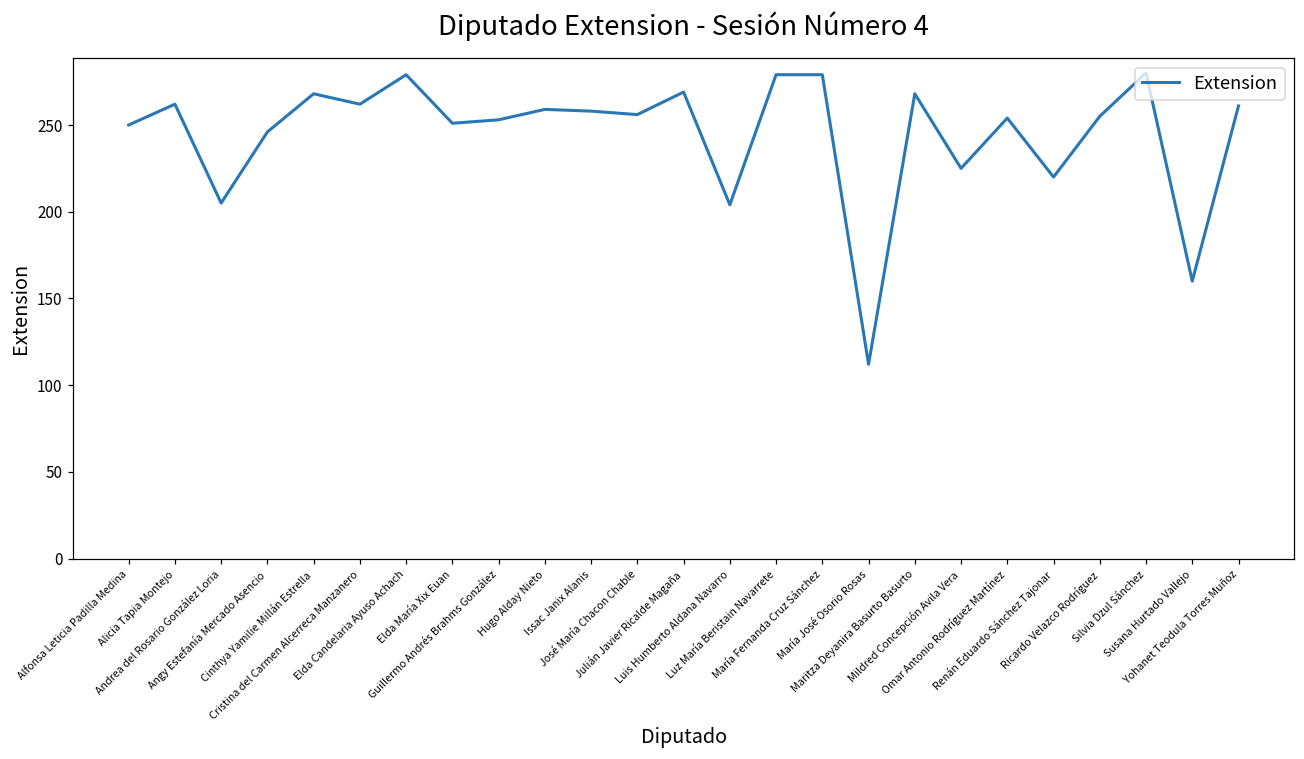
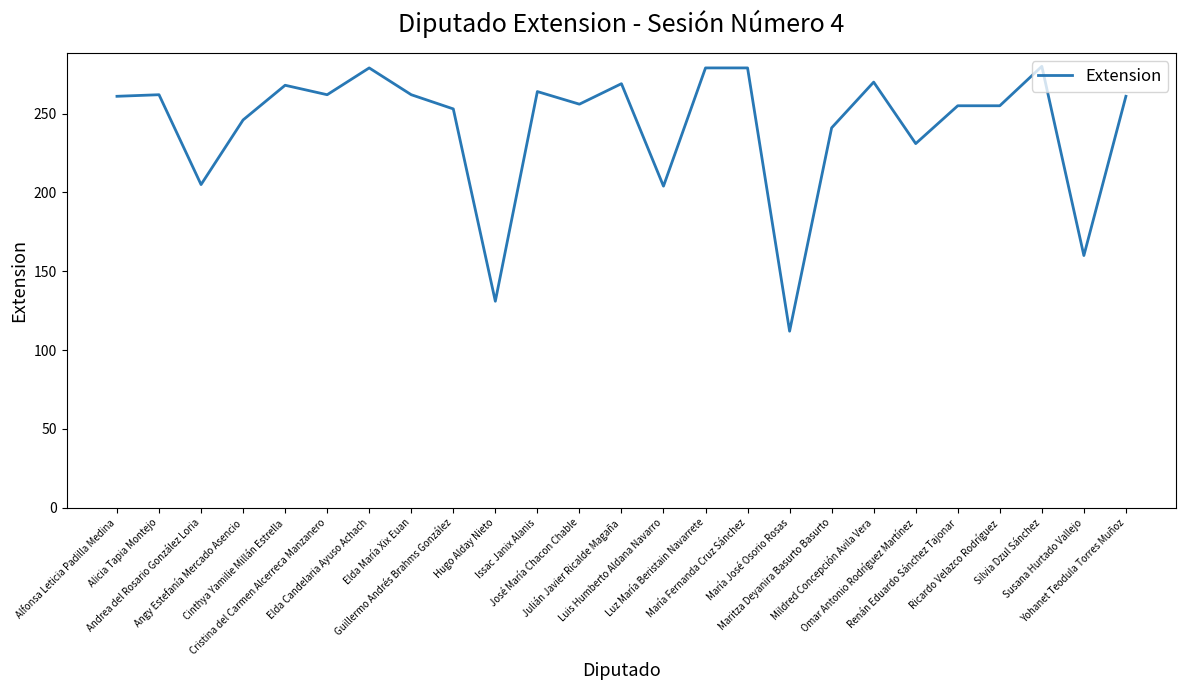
Alfonsa Leticia Padilla Medina: 250 -> 261
Elda María Xix Euan: 251 -> 262
Hugo Alday Nieto: 259 -> 131
Issac Janix Alanis: 258 -> 264
Maritza Deyanira Basurto Basurto: 268 -> 241
Mildred Concepción Avila Vera: 225 -> 270
Omar Antonio Rodríguez Martínez: 254 -> 231
Renán Eduardo Sánchez Tajonar: 220 -> 255
